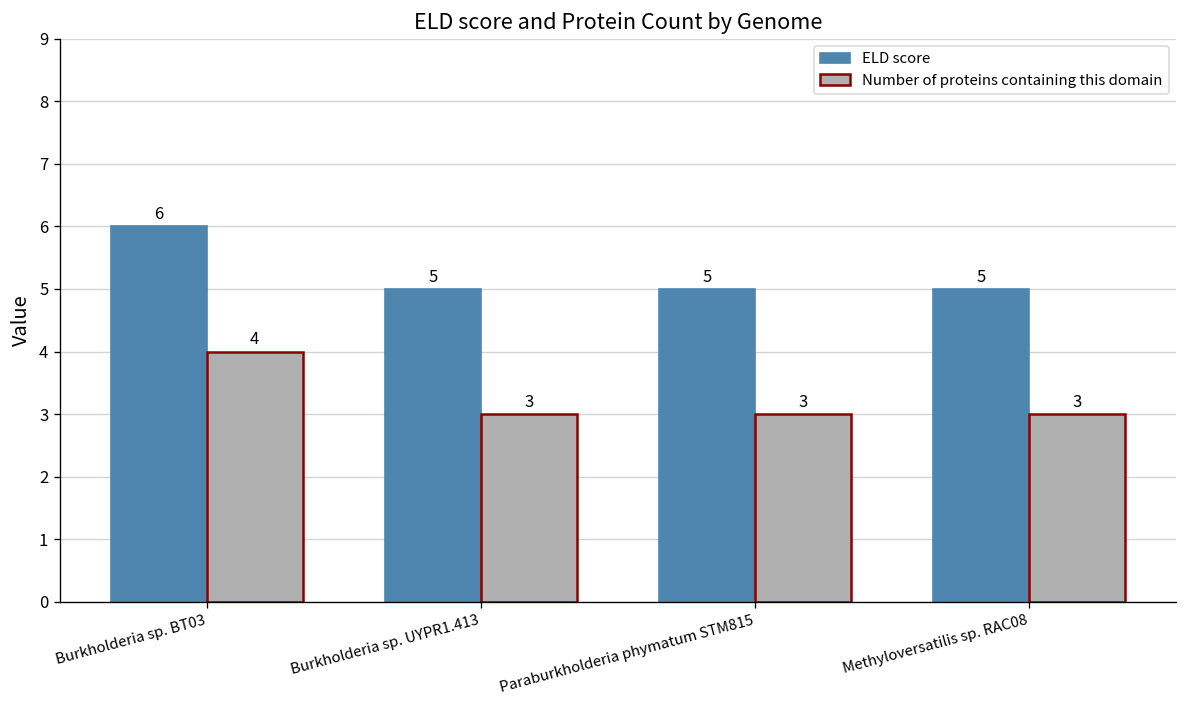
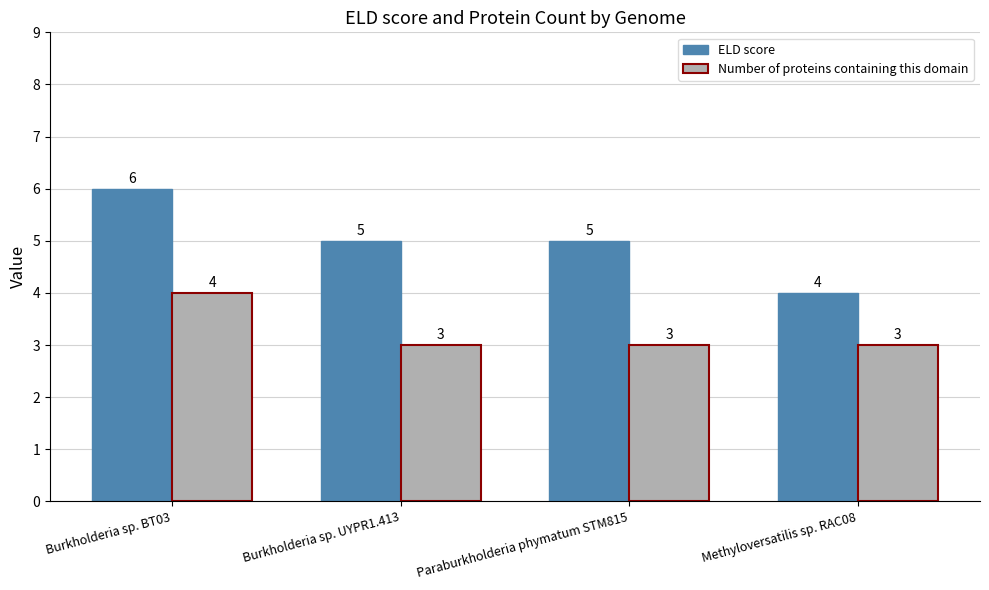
ELD score, Methyloversatilis sp. RAC08: 5 -> 4
